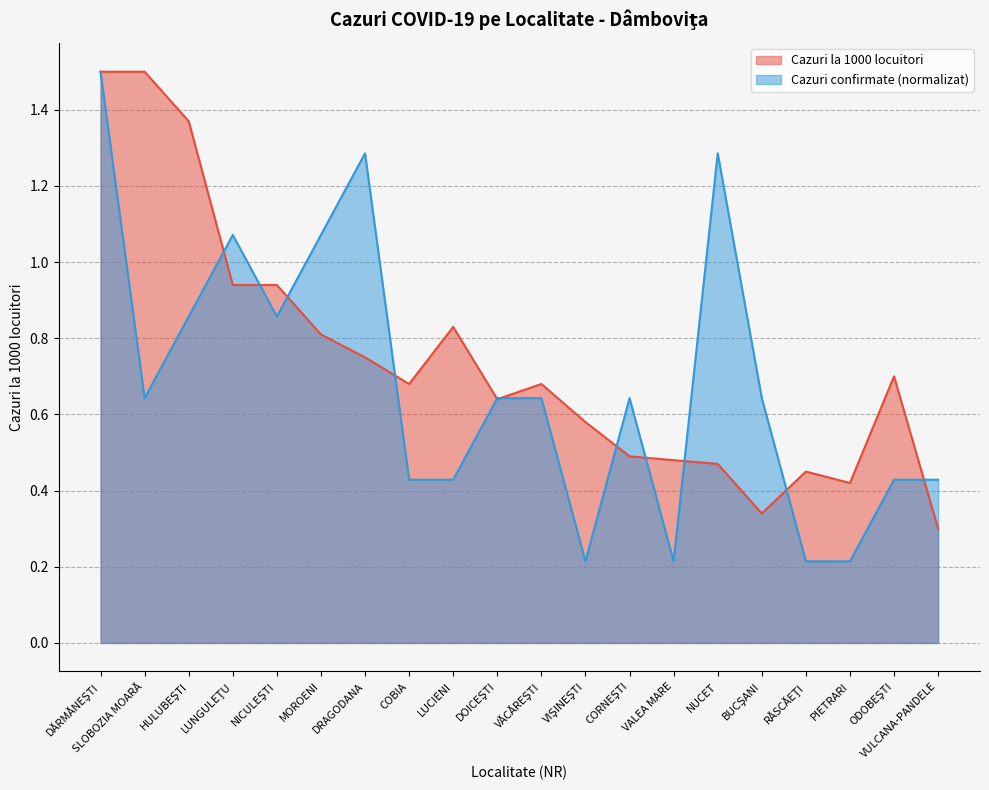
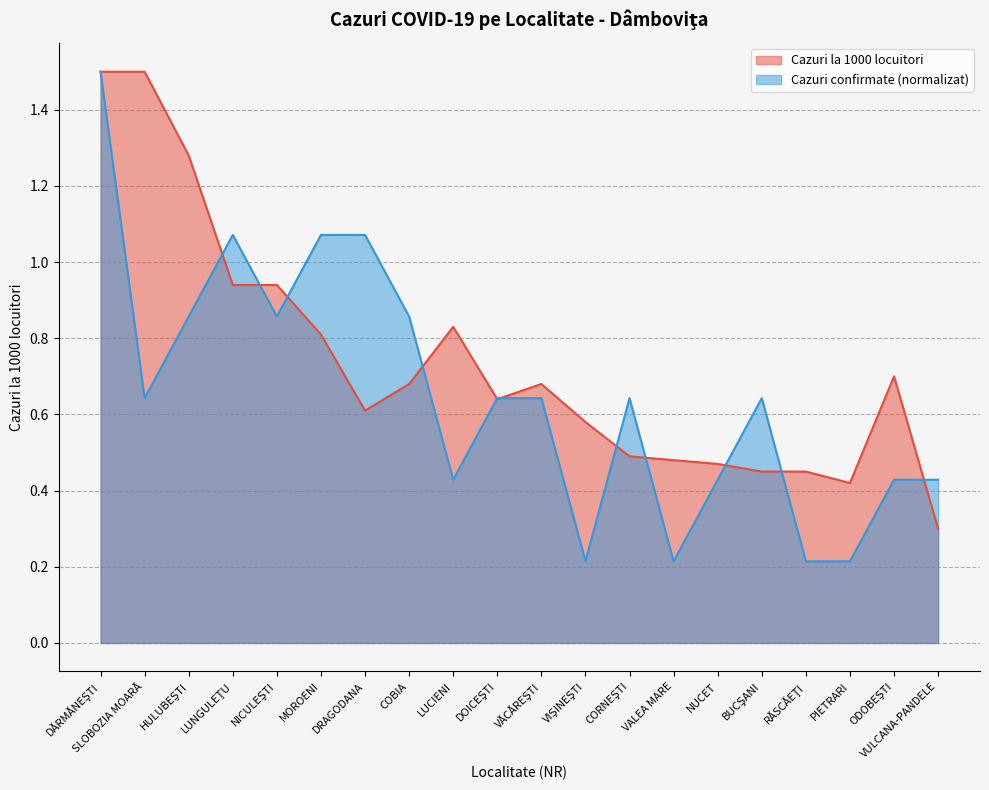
Cazuri la 1000 locuitori, HULUBEŞTI: 1.37 -> 1.28
Cazuri la 1000 locuitori, DRAGODANA: 0.75 -> 0.61
Cazuri confirmate (normalizat), DRAGODANA: 1.29 -> 1.07
Cazuri confirmate (normalizat), COBIA: 0.43 -> 0.86
Cazuri confirmate (normalizat), NUCET: 1.29 -> 0.43
Cazuri la 1000 locuitori, BUCŞANI: 0.34 -> 0.45
